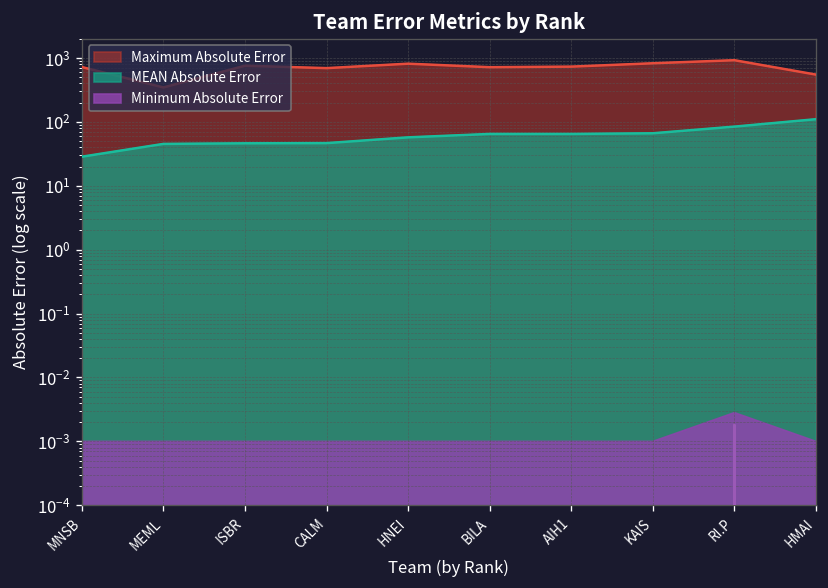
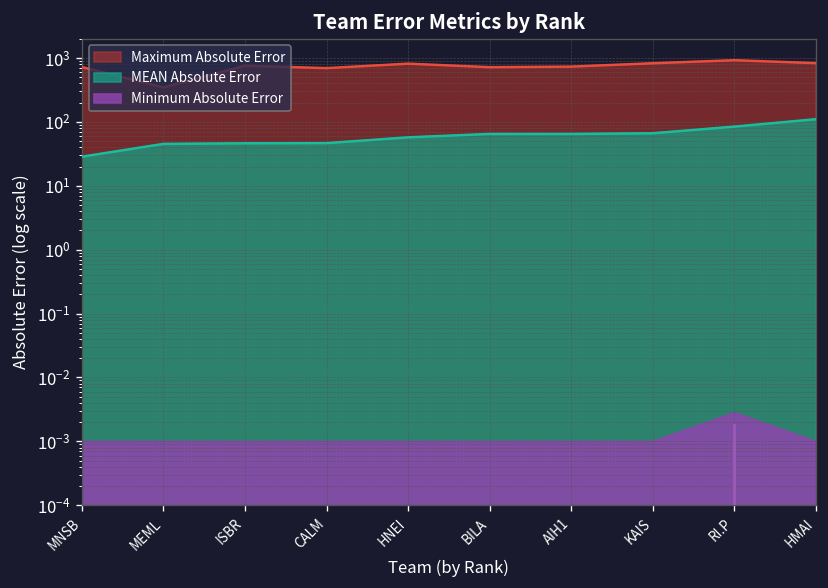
Maximum Absolute Error, HMAI: 600 -> 800
